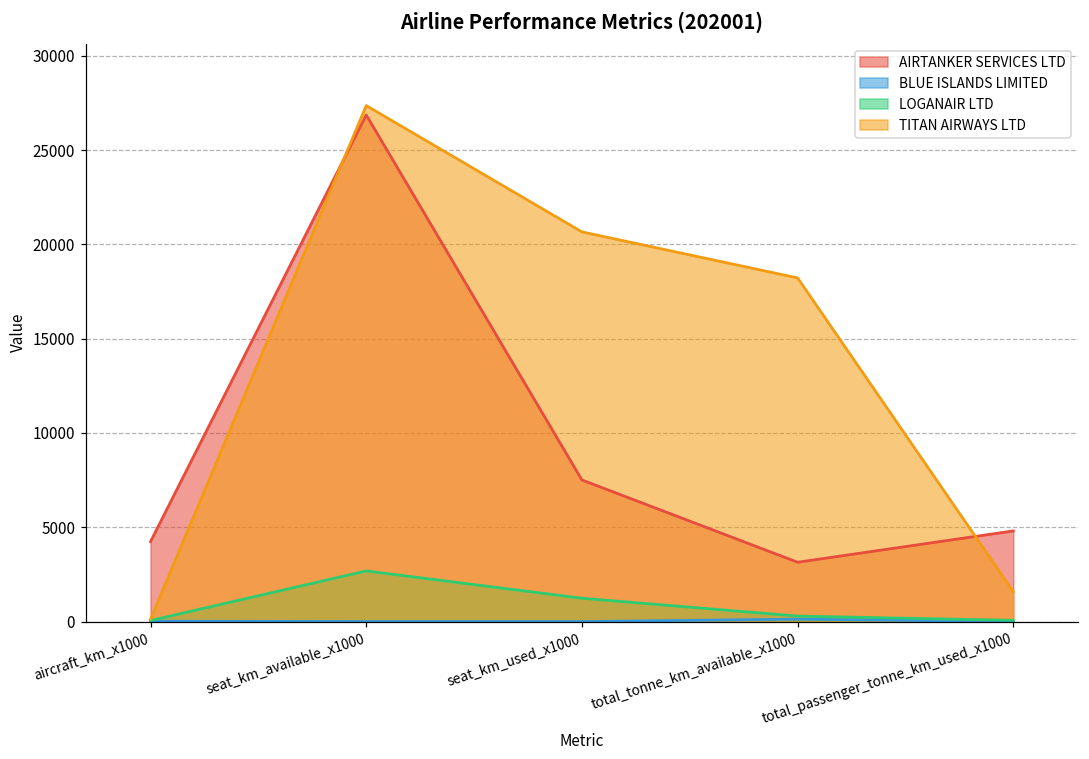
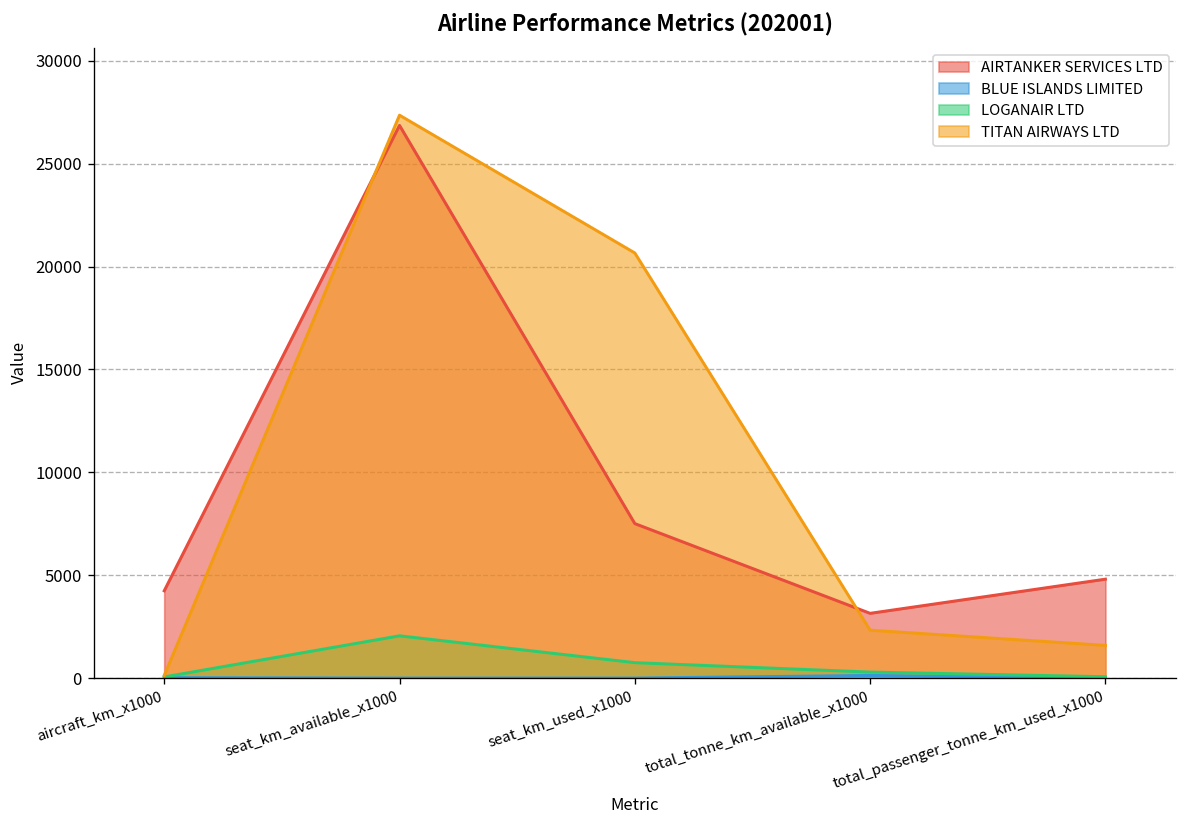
LOGANAIR LTD, seat_km_available_x1000: 2700 -> 2100
LOGANAIR LTD, seat_km_used_x1000: 1200 -> 700
TITAN AIRWAYS LTD, total_tonne_km_available_x1000: 18200 -> 2300
